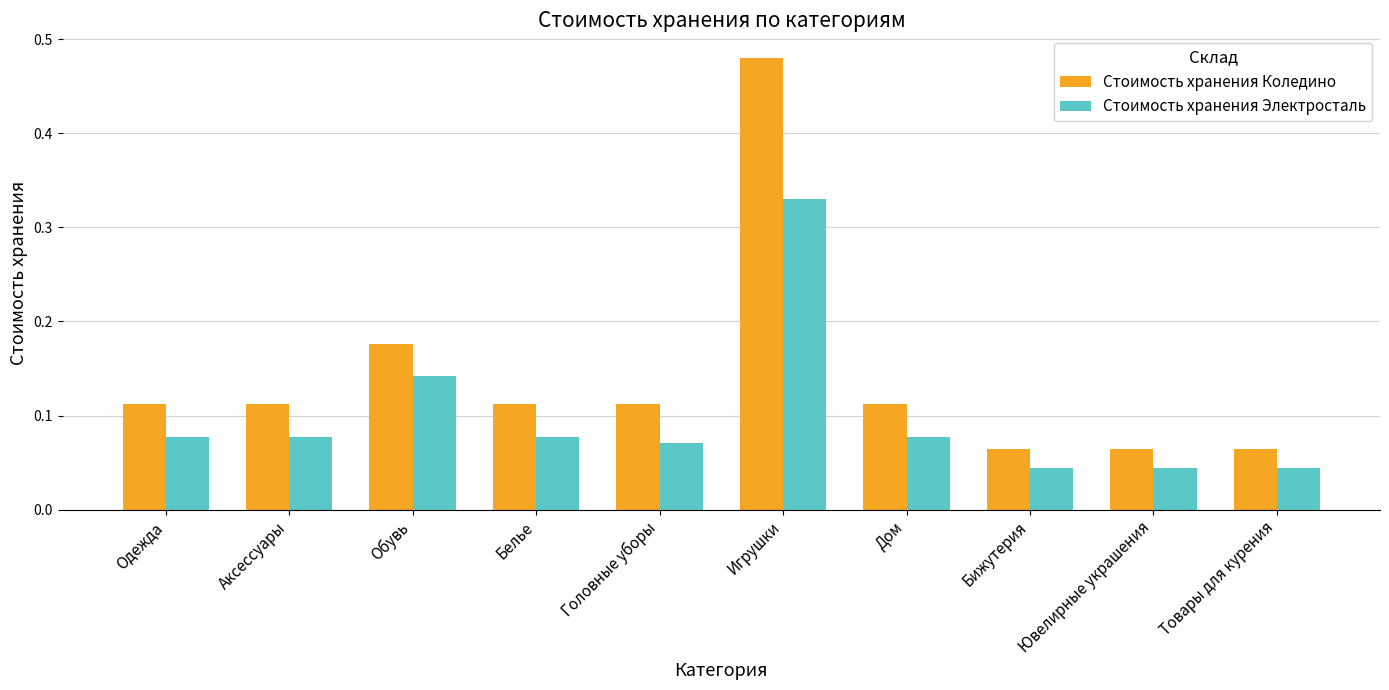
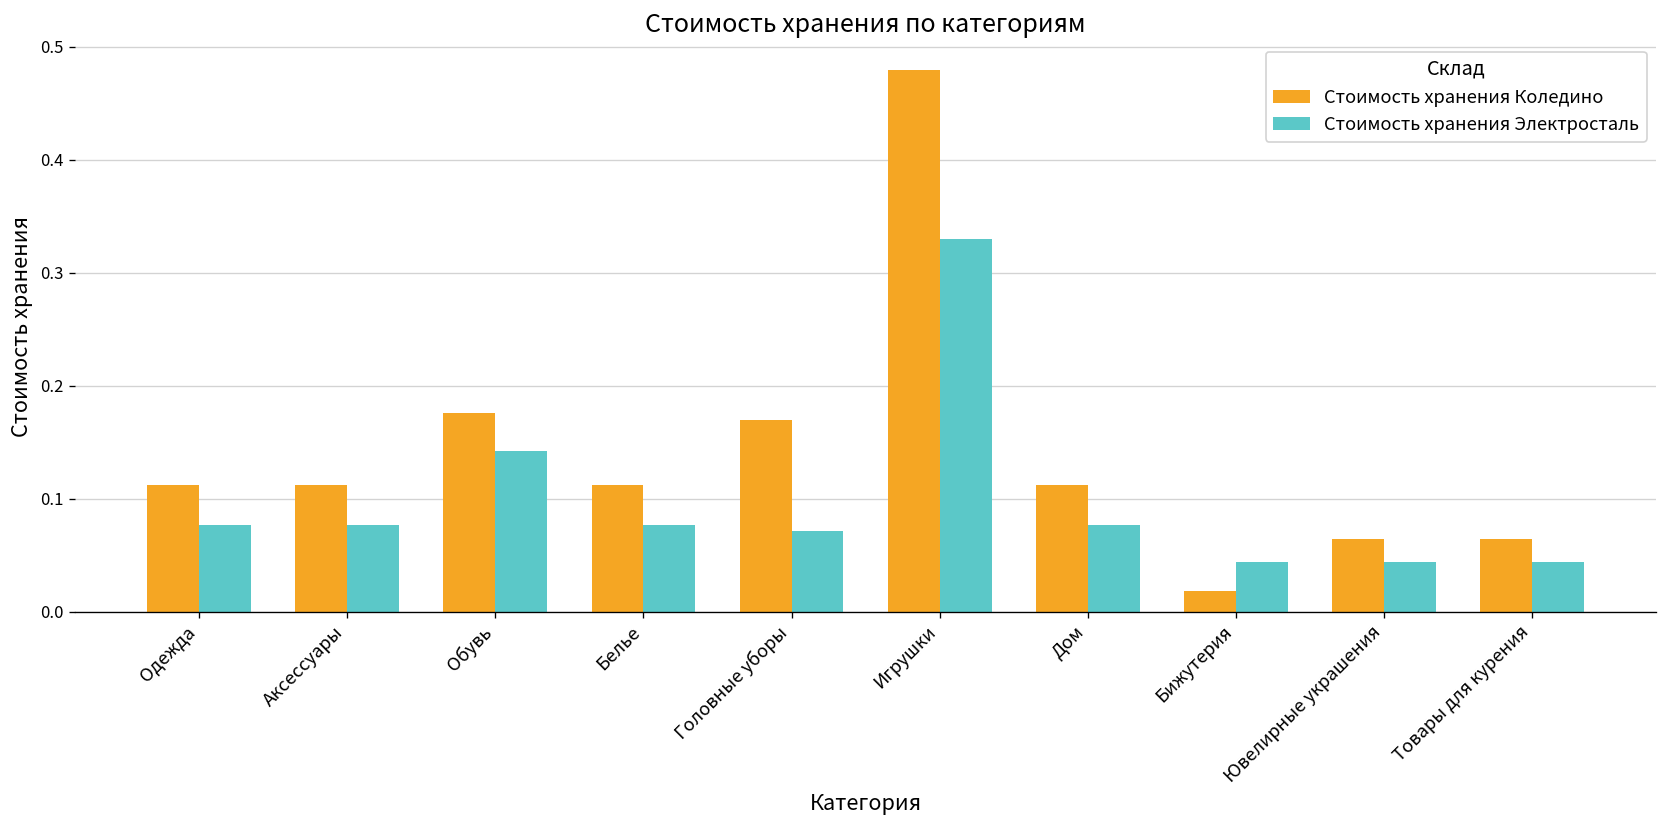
Стоимость хранения Колединo, Головные уборы: 0.11 -> 0.17
Стоимость хранения Колединo, Бижутерия: 0.06 -> 0.02
